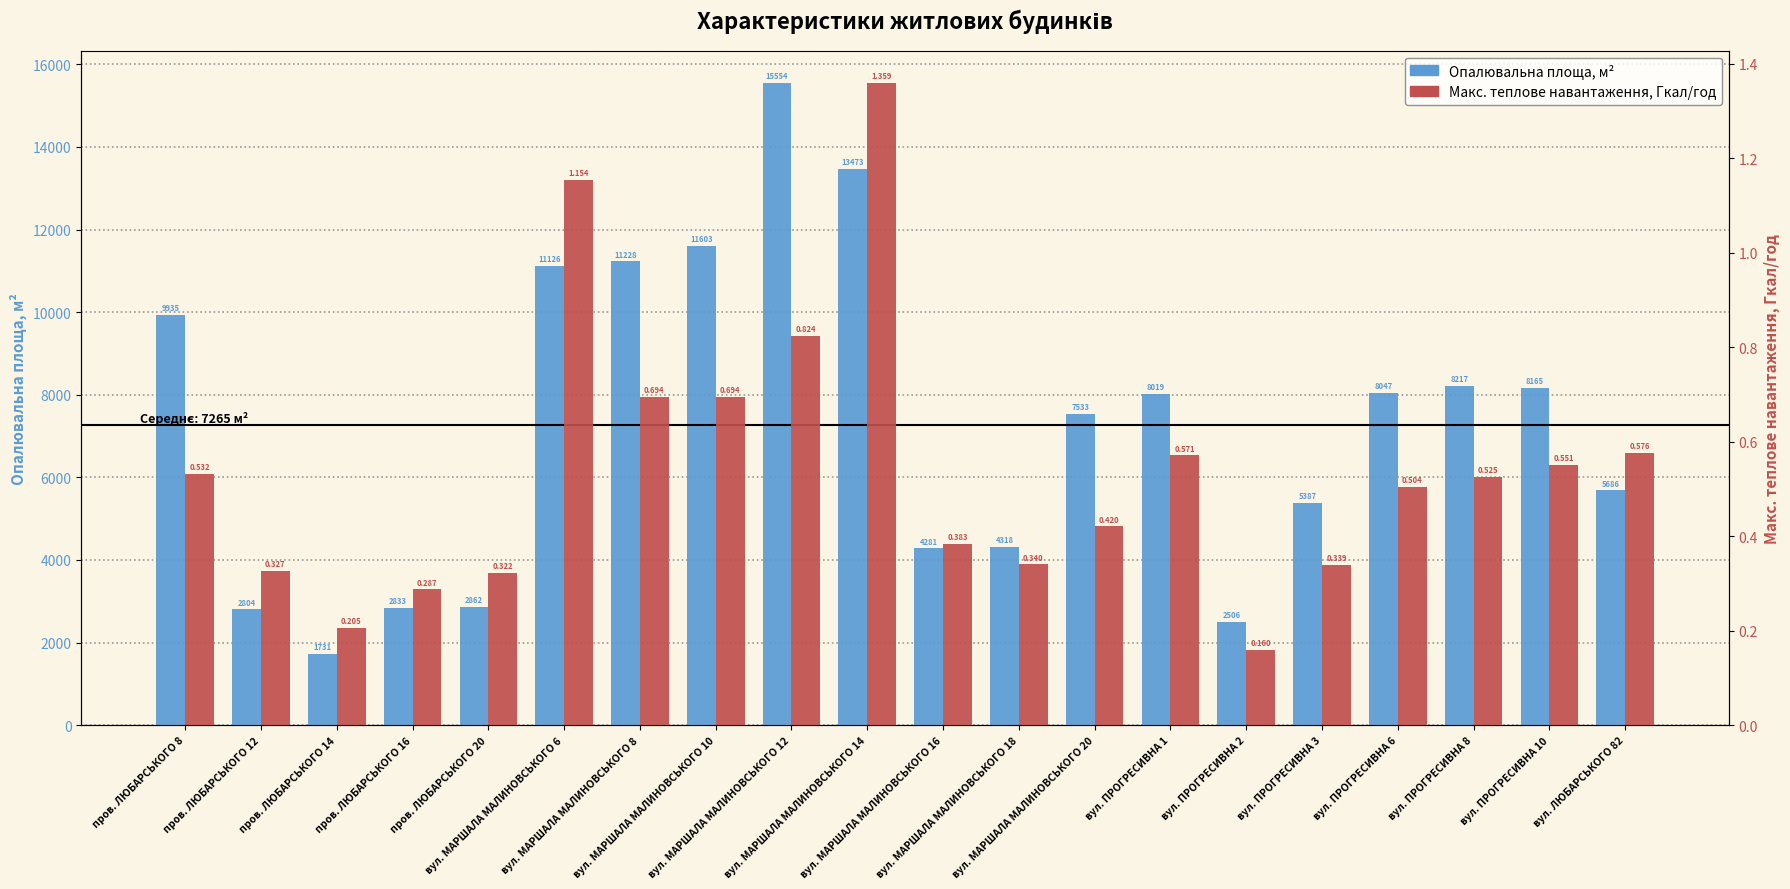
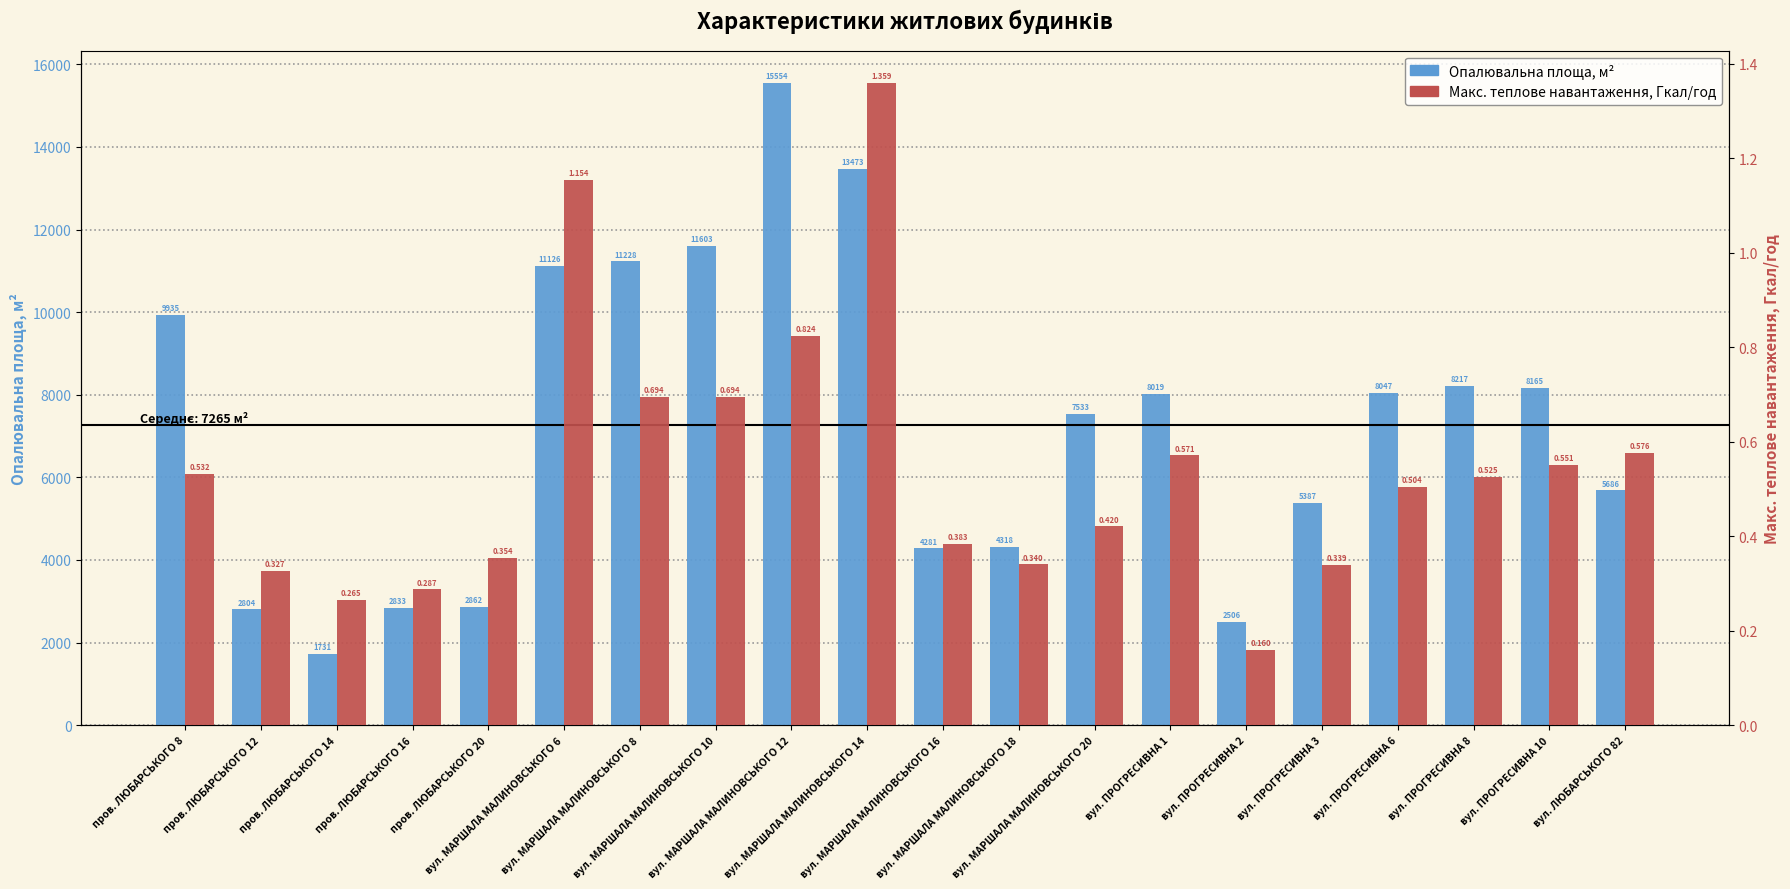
Макс. теплове навантаження, Гкал/год, пров. ЛЮБАРСЬКОГО 14: 0.205 -> 0.265
Макс. теплове навантаження, Гкал/год, пров. ЛЮБАРСЬКОГО 20: 0.322 -> 0.354
